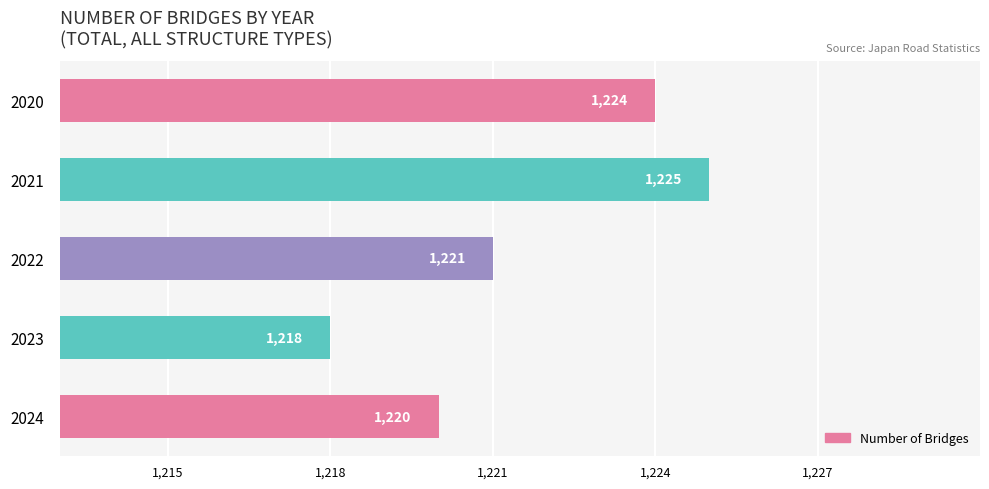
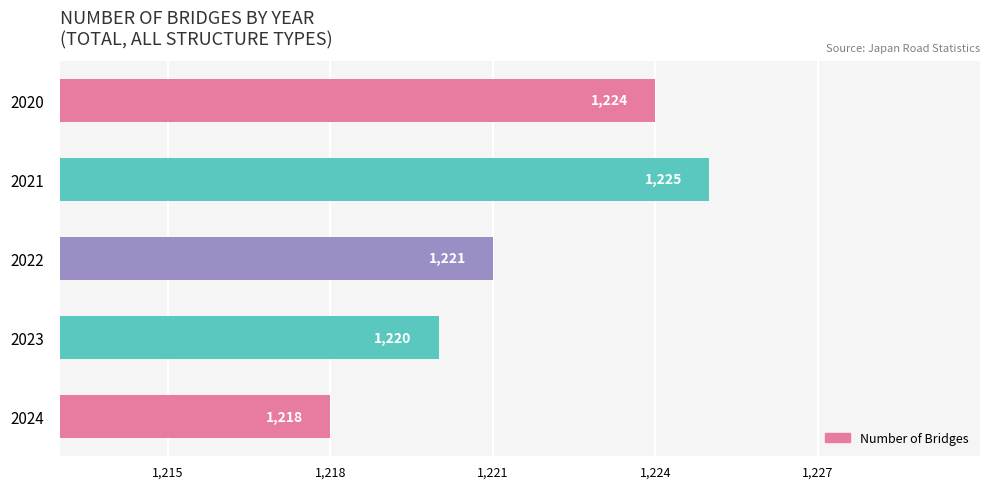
2023: 1,218 -> 1,220
2024: 1,220 -> 1,218
